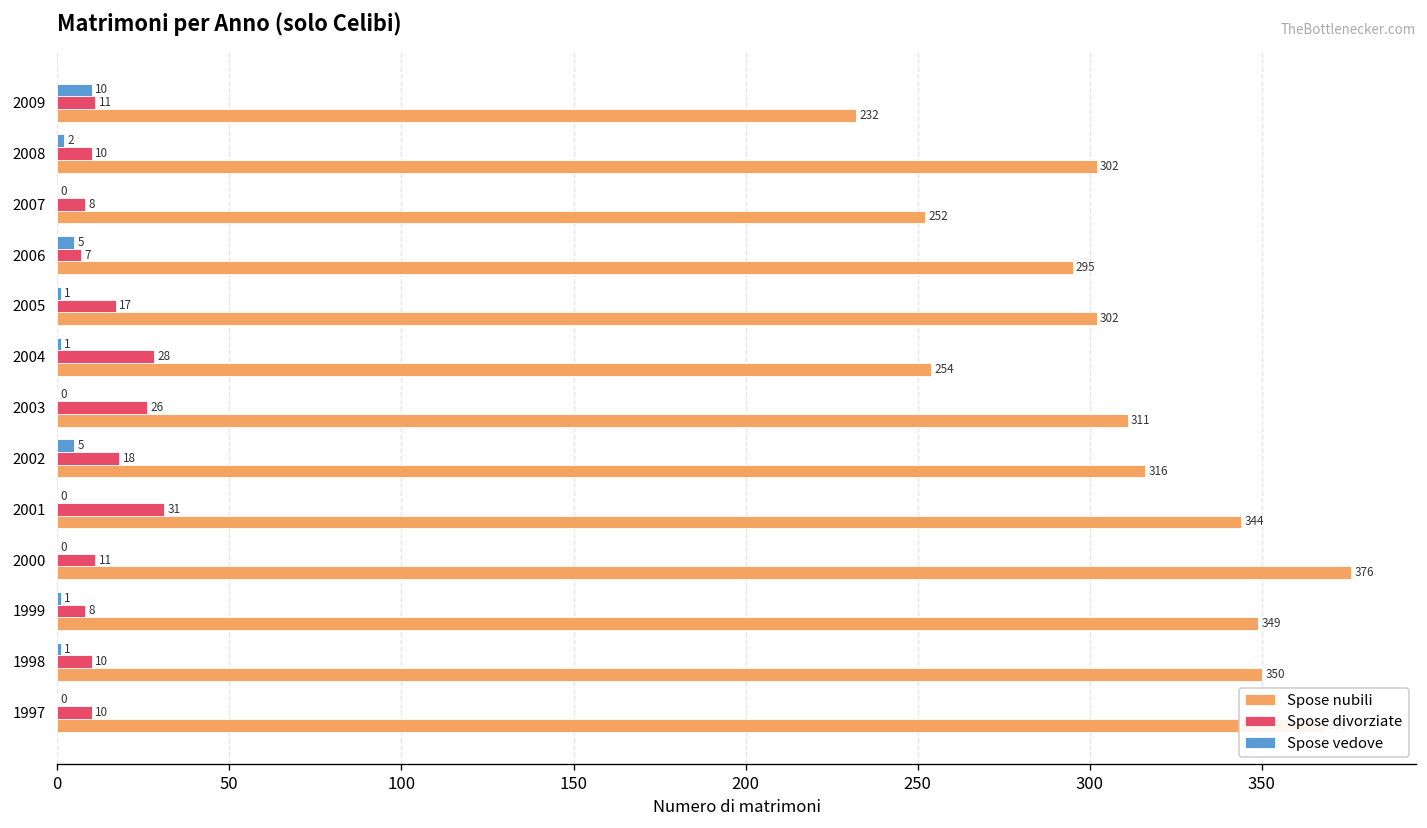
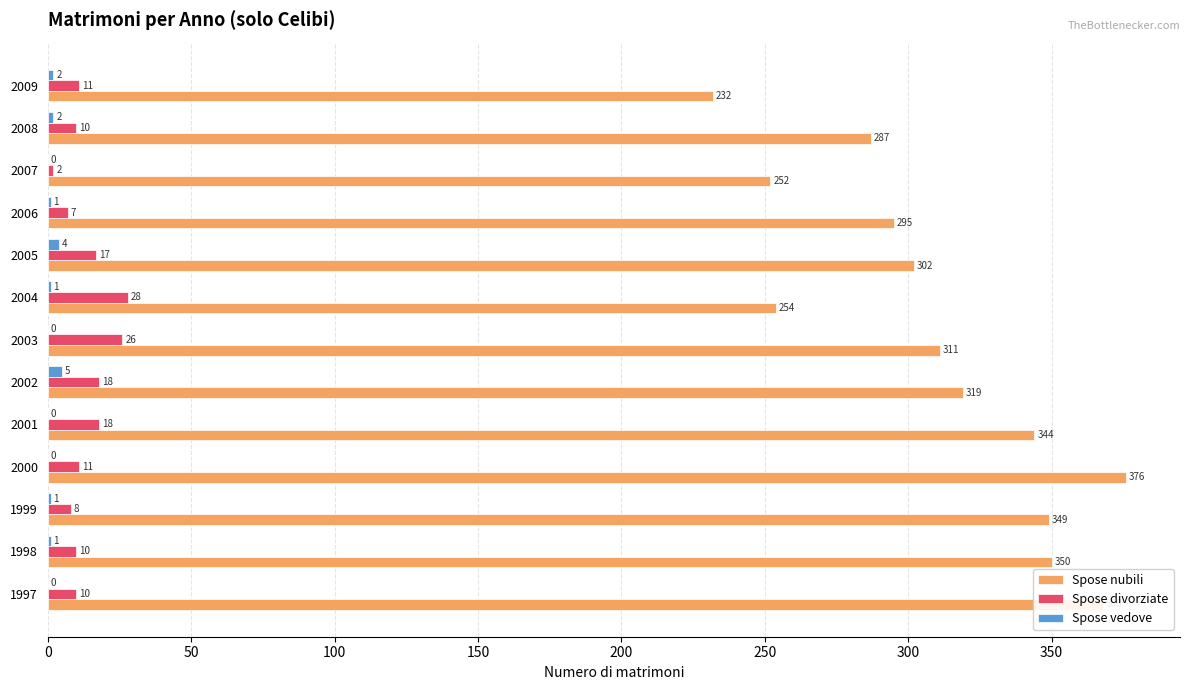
Spose vedove, 2009: 10 -> 2
Spose nubili, 2008: 302 -> 287
Spose divorziate, 2007: 8 -> 2
Spose vedove, 2006: 5 -> 1
Spose vedove, 2005: 1 -> 4
Spose nubili, 2002: 316 -> 319
Spose divorziate, 2001: 31 -> 18
